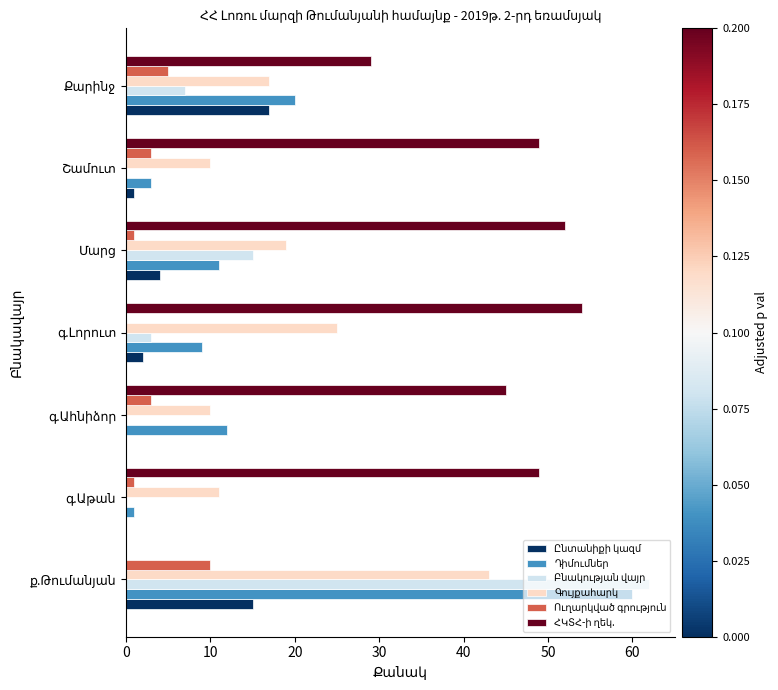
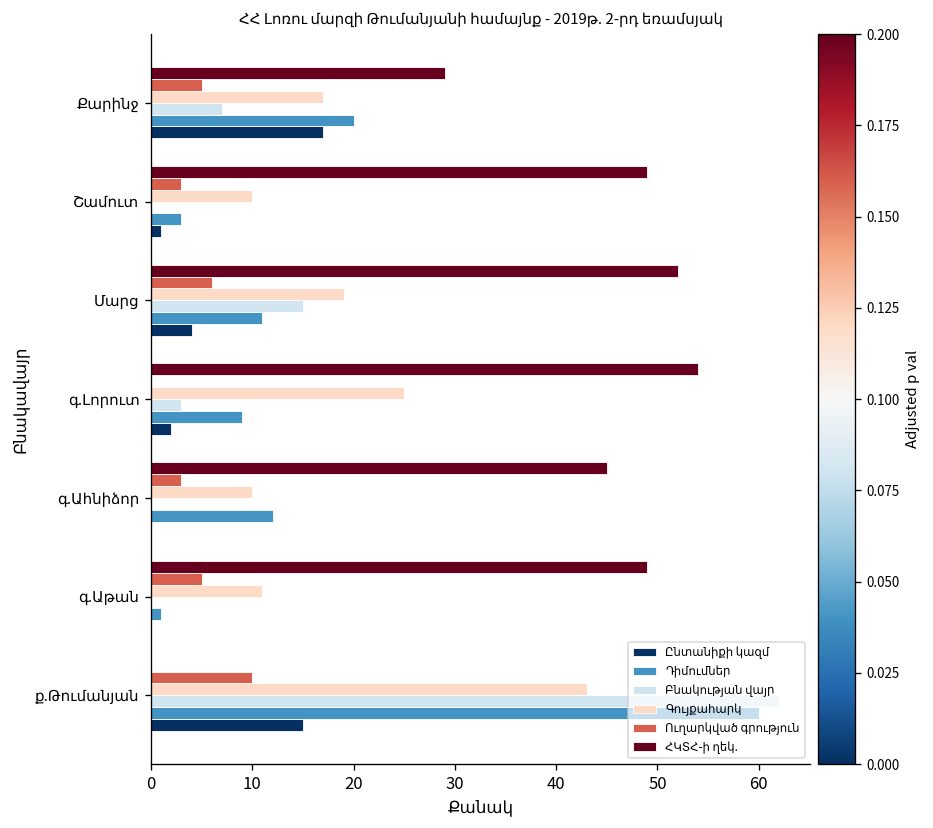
Ուղարկված գրություն, Մարց: 1 -> 6
Ուղարկված գրություն, գ.Աթան: 1 -> 5
